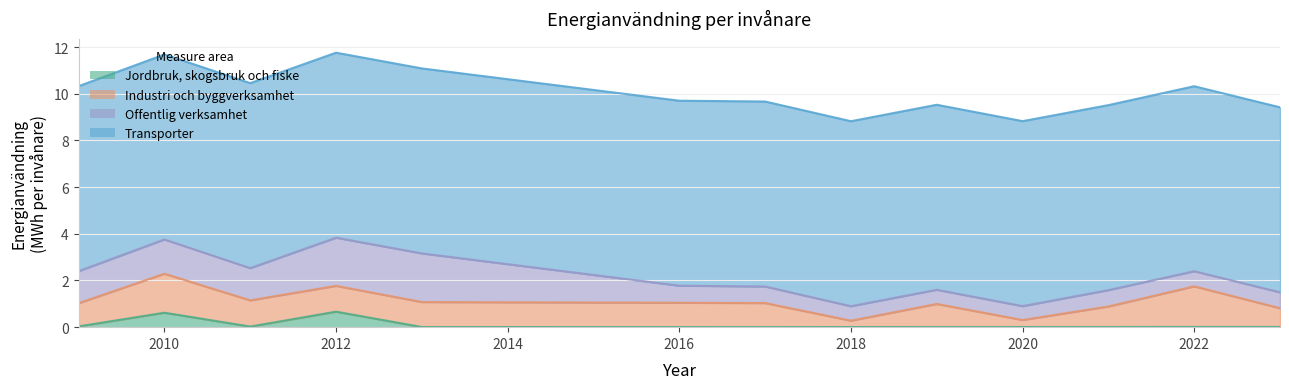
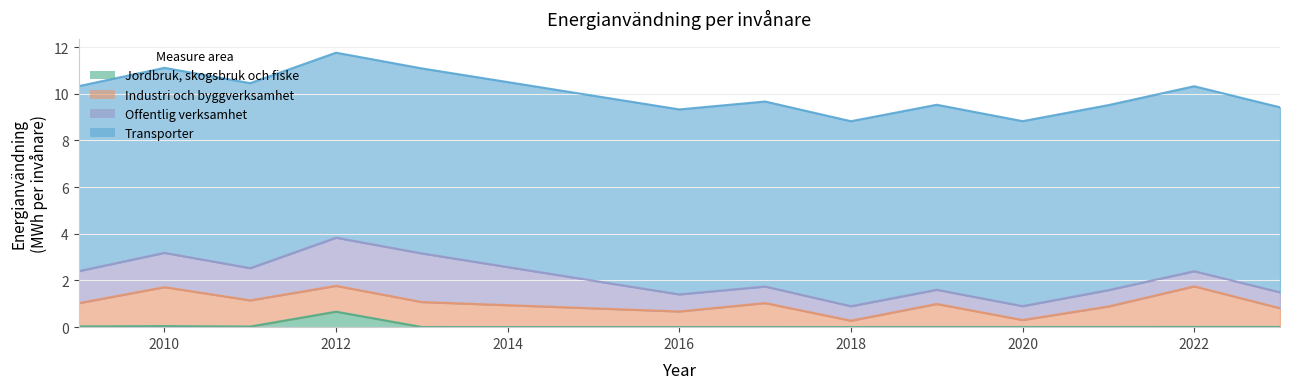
Jordbruk, skogsbruk och fiske, 2010: 0.6 -> 0.0
Industri och byggverksamhet, 2016: 1.0 -> 0.7
